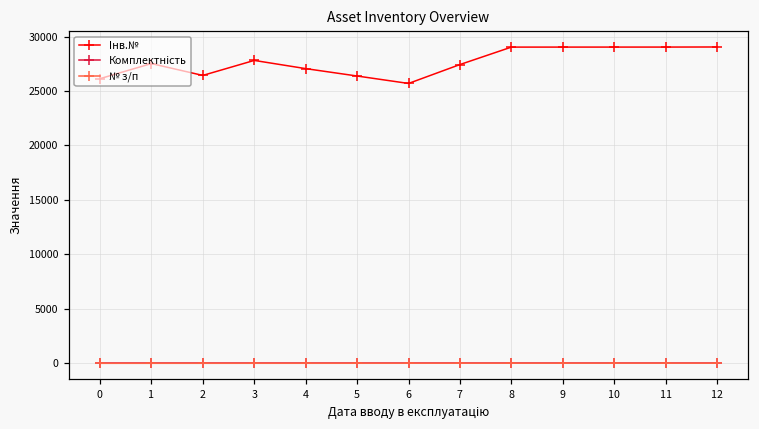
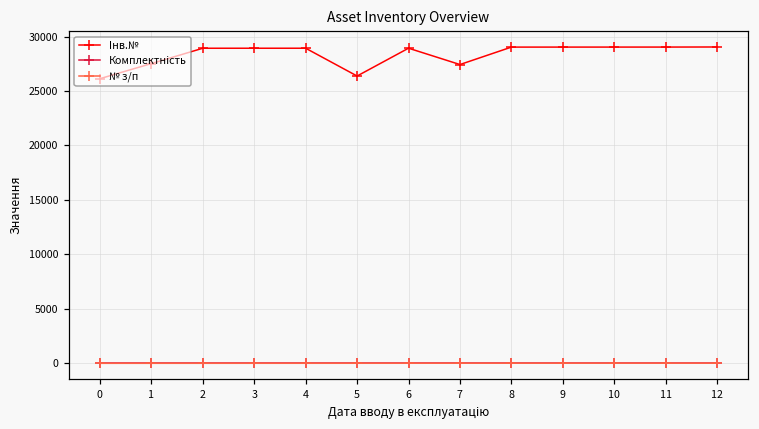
Інв.№, 2: 26000 -> 29000
Інв.№, 3: 28000 -> 29000
Інв.№, 4: 27000 -> 29000
Інв.№, 6: 26000 -> 29000
